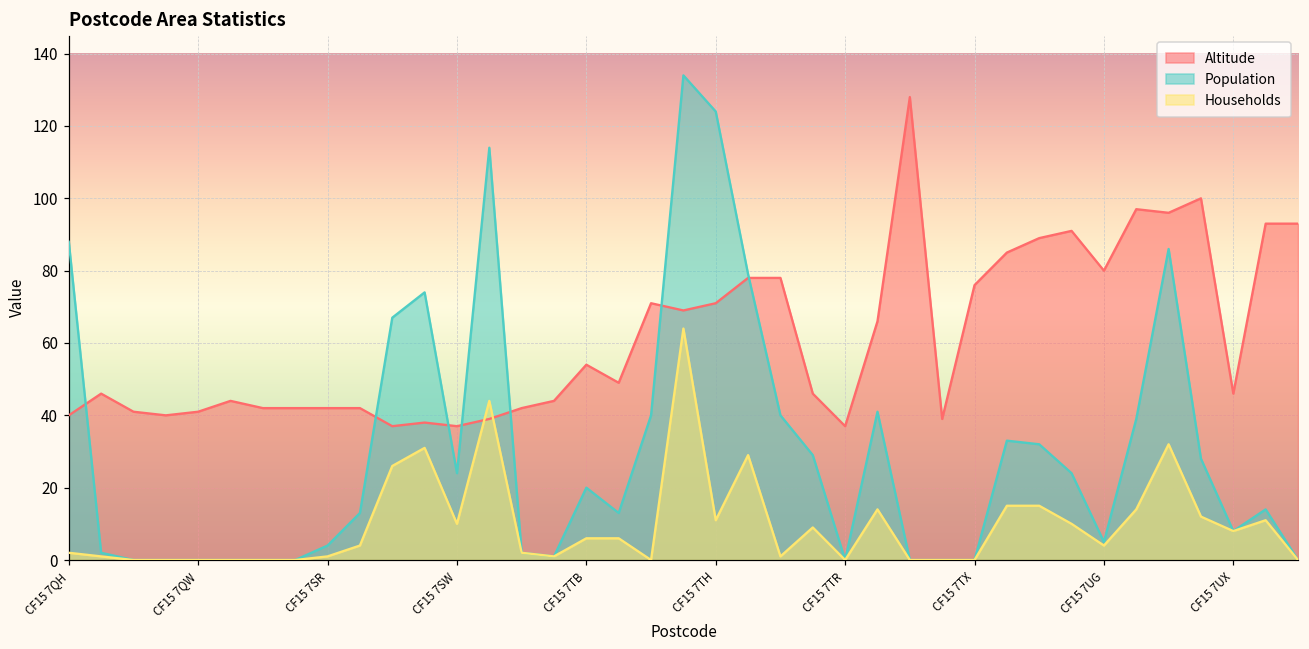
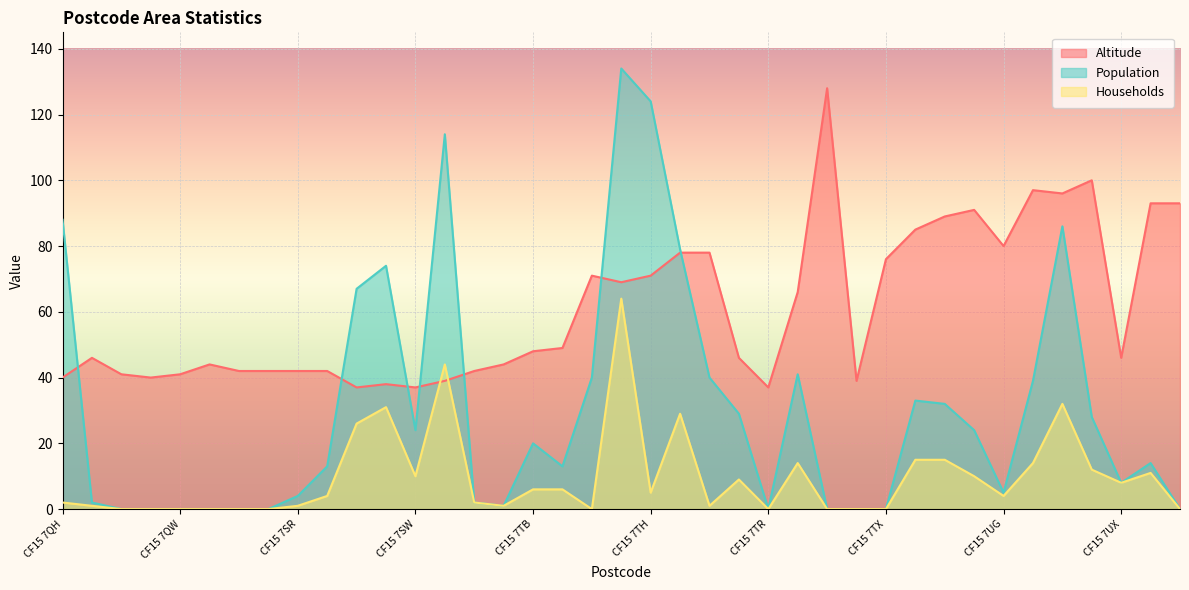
Altitude, CF15 7TB: 54 -> 48
Households, CF15 7TH: 11 -> 5
